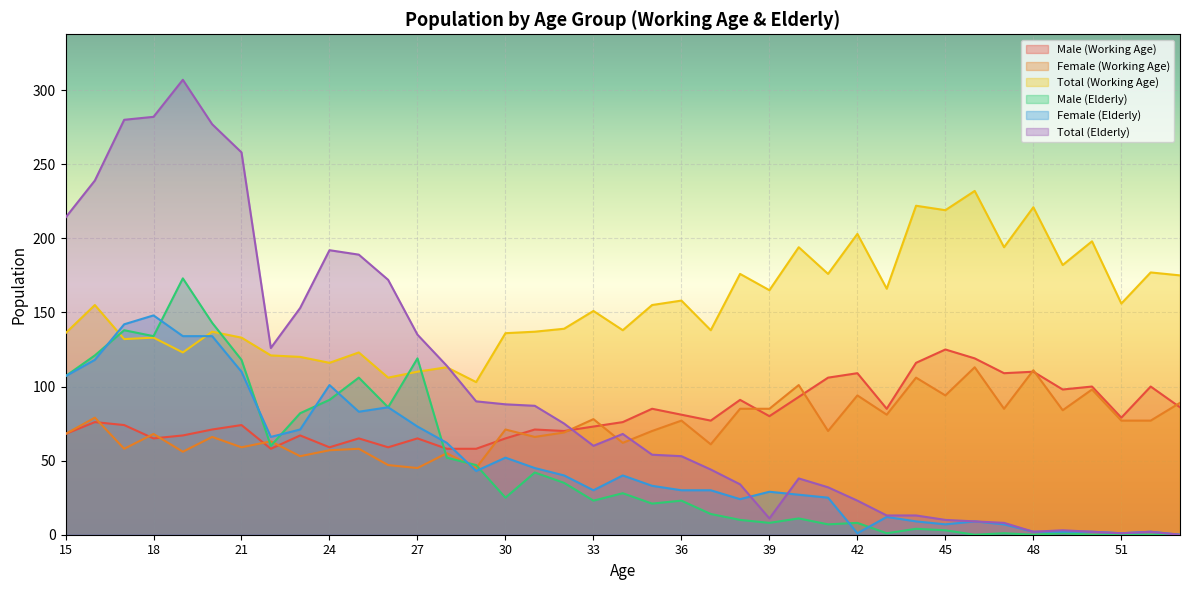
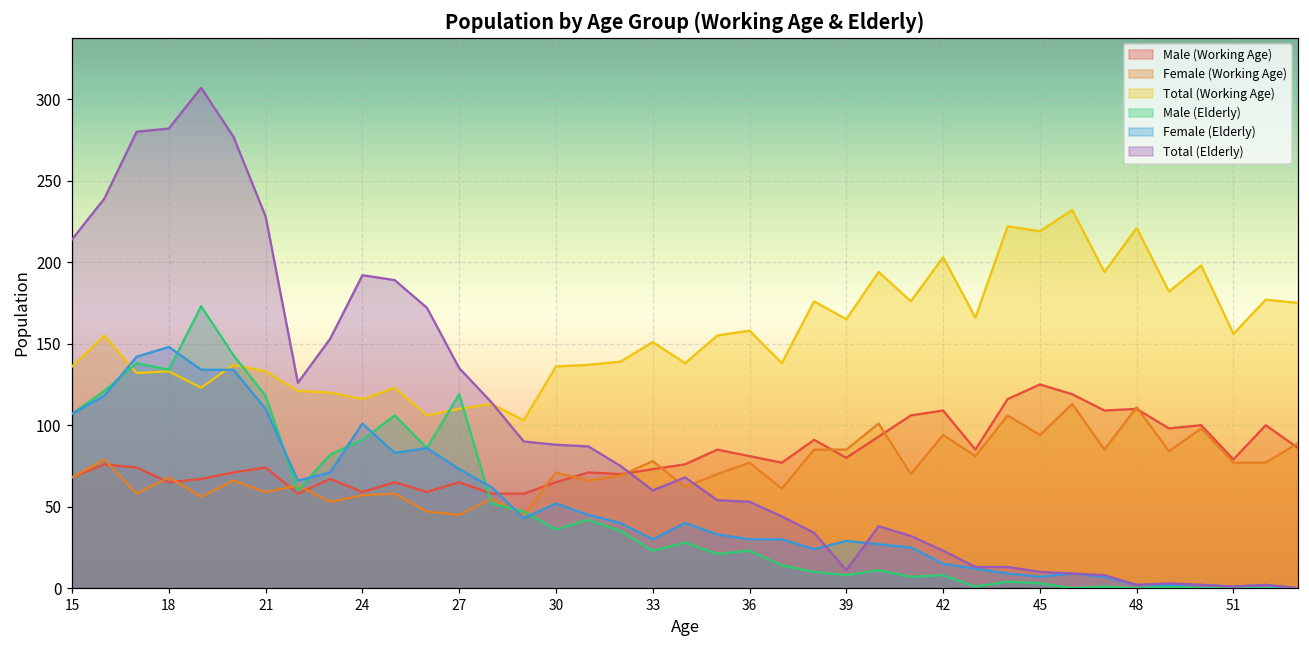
Total (Elderly), 21: 258 -> 228
Male (Elderly), 30: 25 -> 36
Female (Elderly), 42: 1 -> 15
